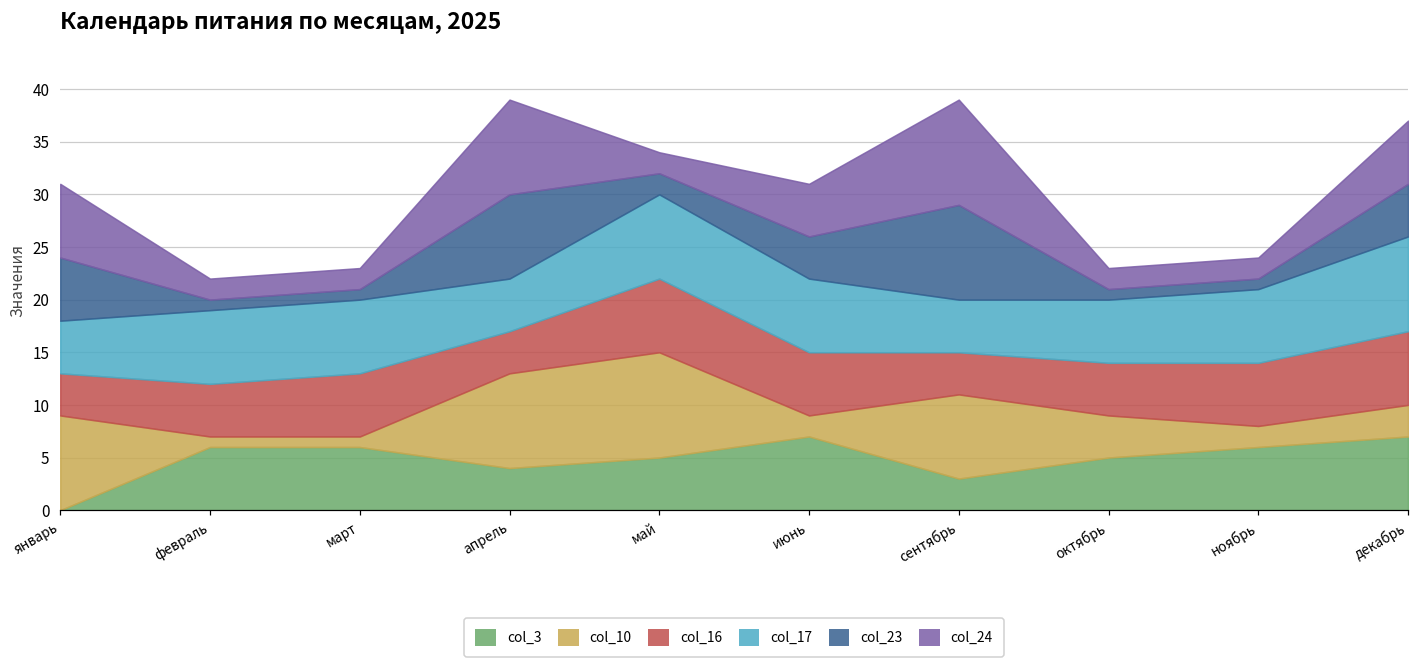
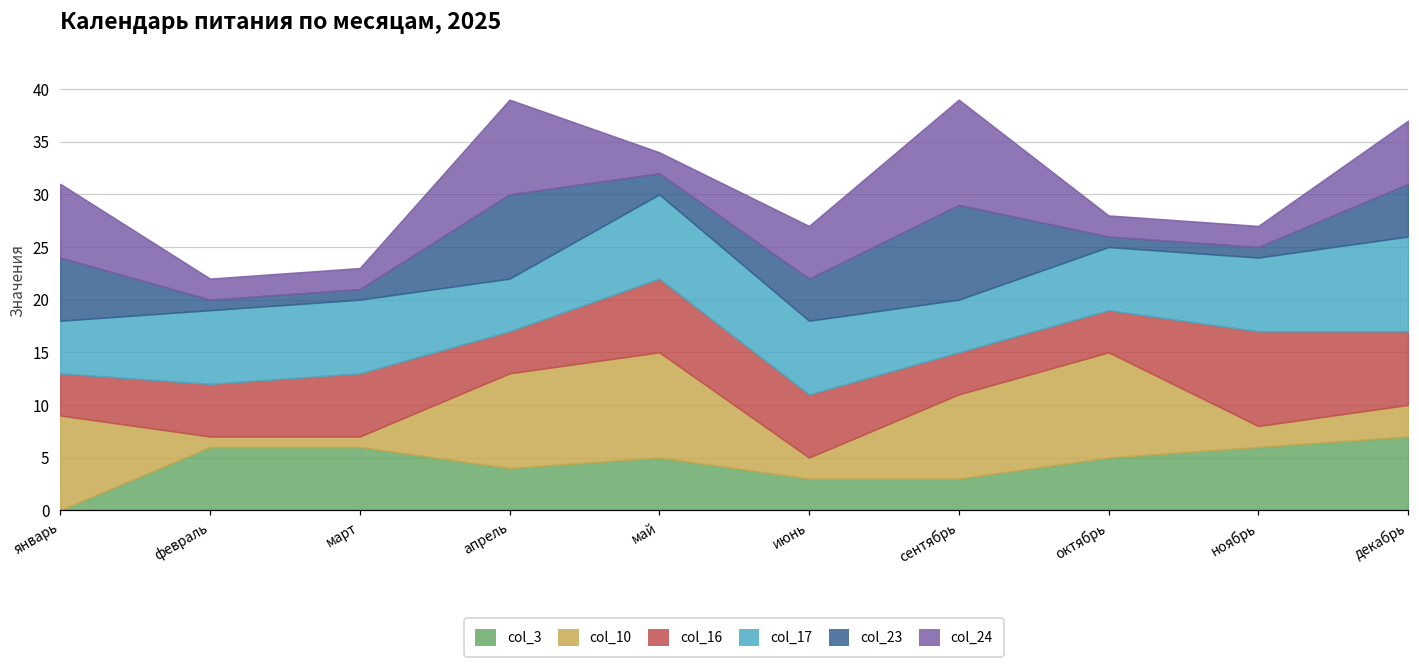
col_3, июнь: 7 -> 3
col_10, октябрь: 4 -> 10
col_16, октябрь: 5 -> 4
col_16, ноябрь: 6 -> 9
